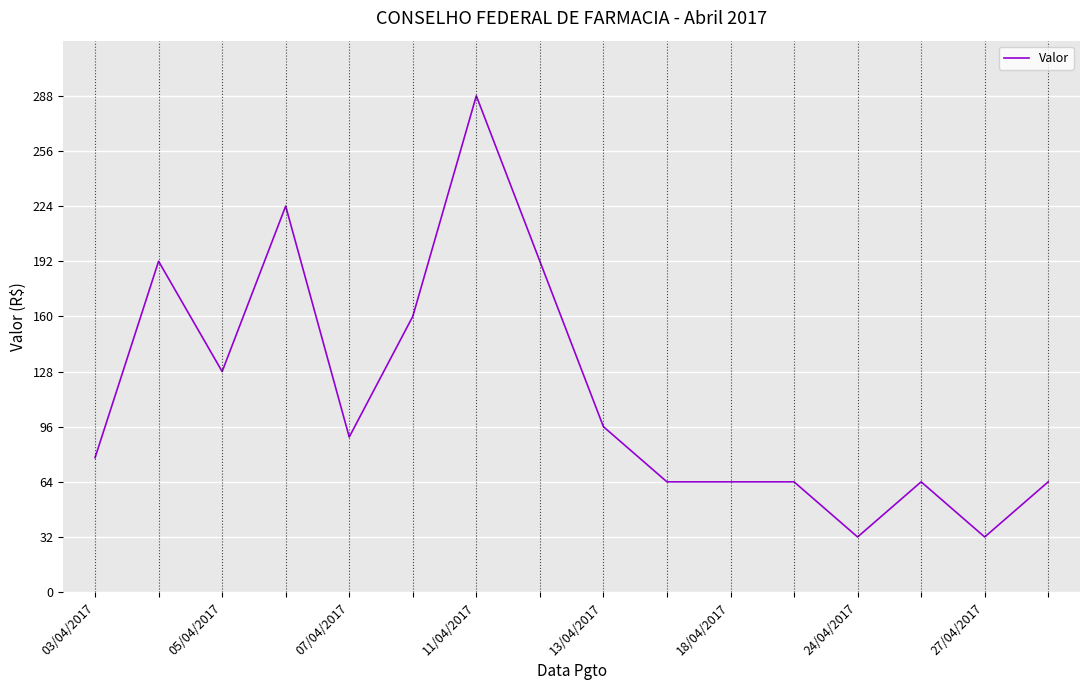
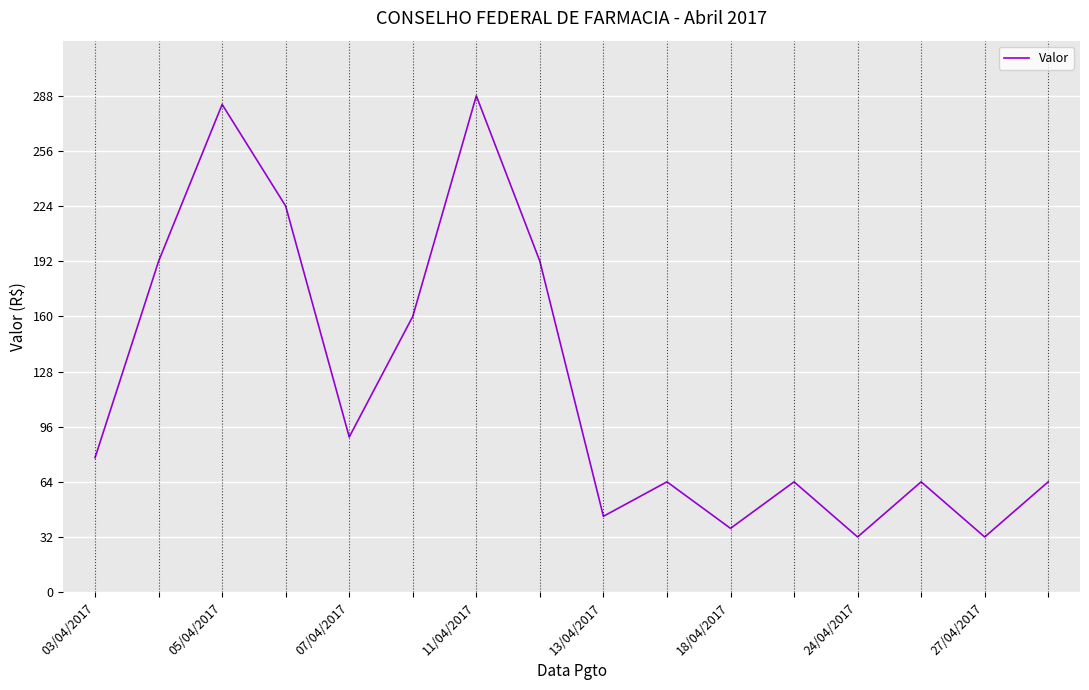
05/04/2017: 128 -> 283
13/04/2017: 96 -> 44
18/04/2017: 64 -> 37
